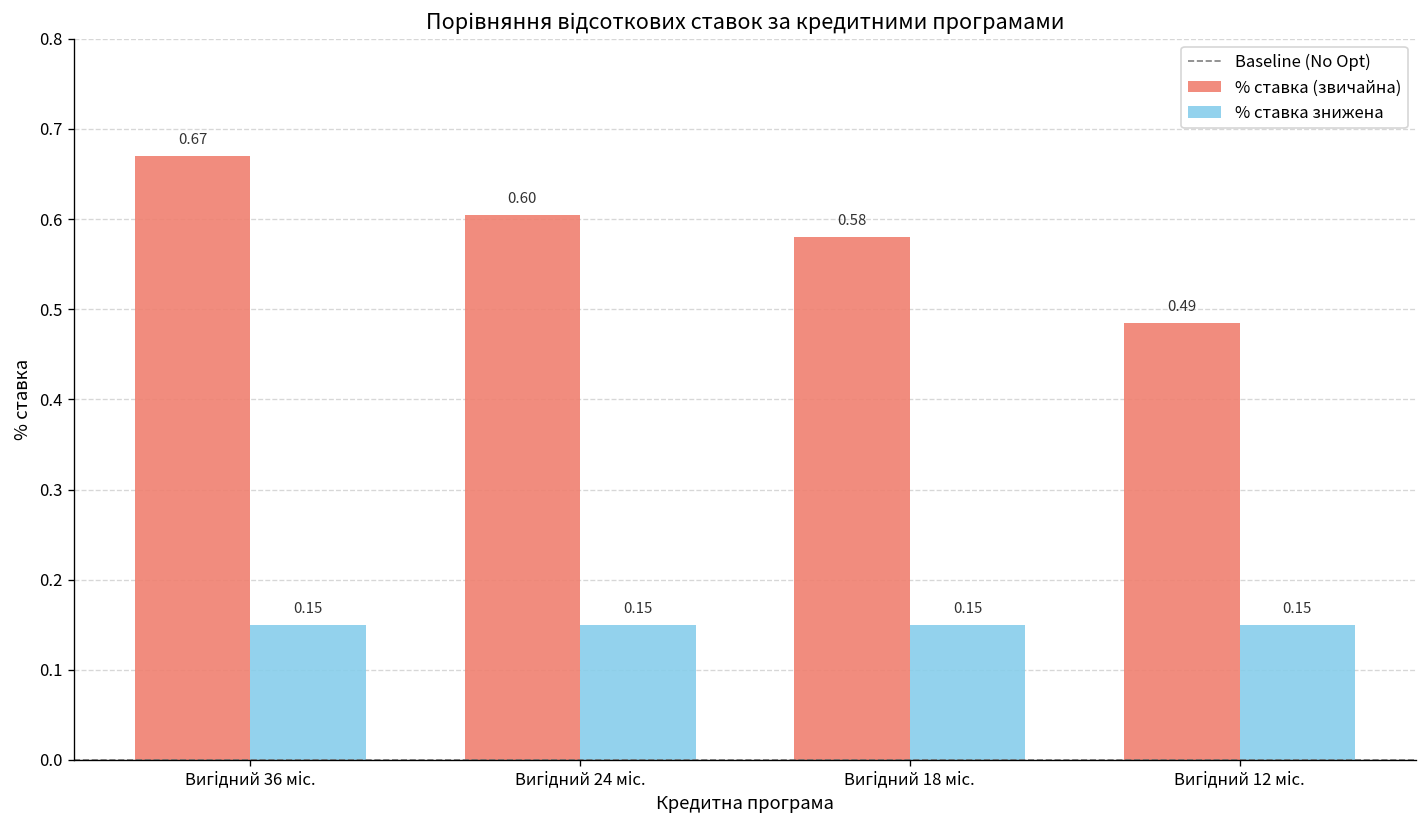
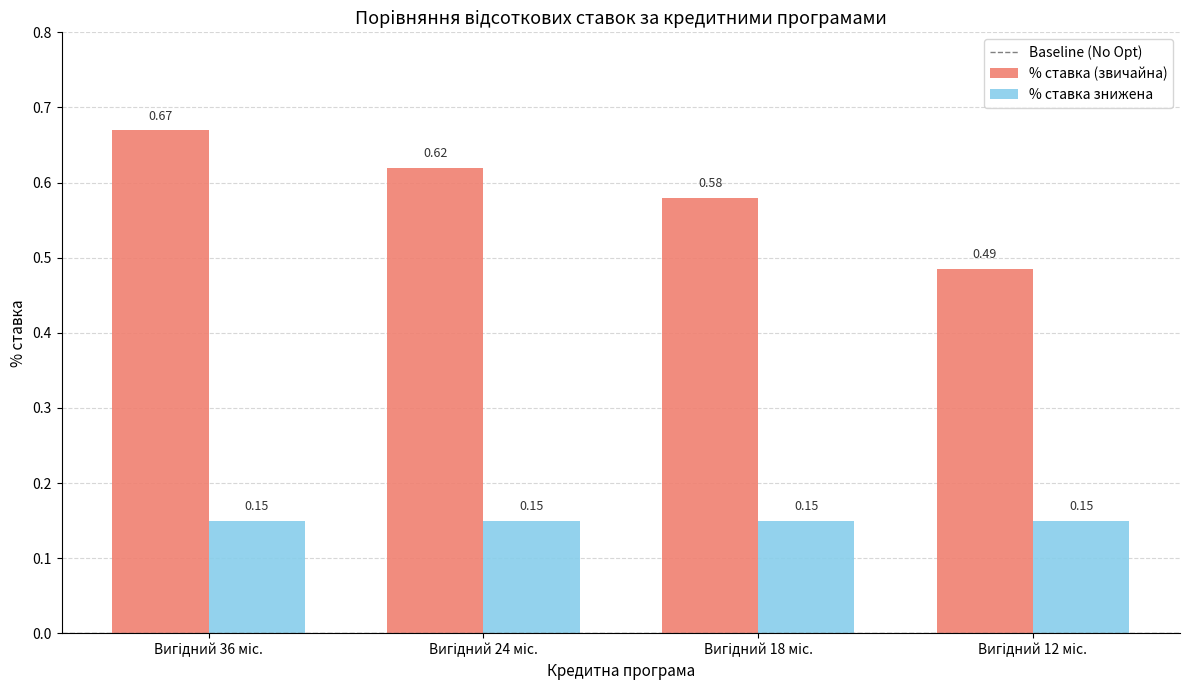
% ставка (звичайна), Вигідний 24 міс.: 0.60 -> 0.62
